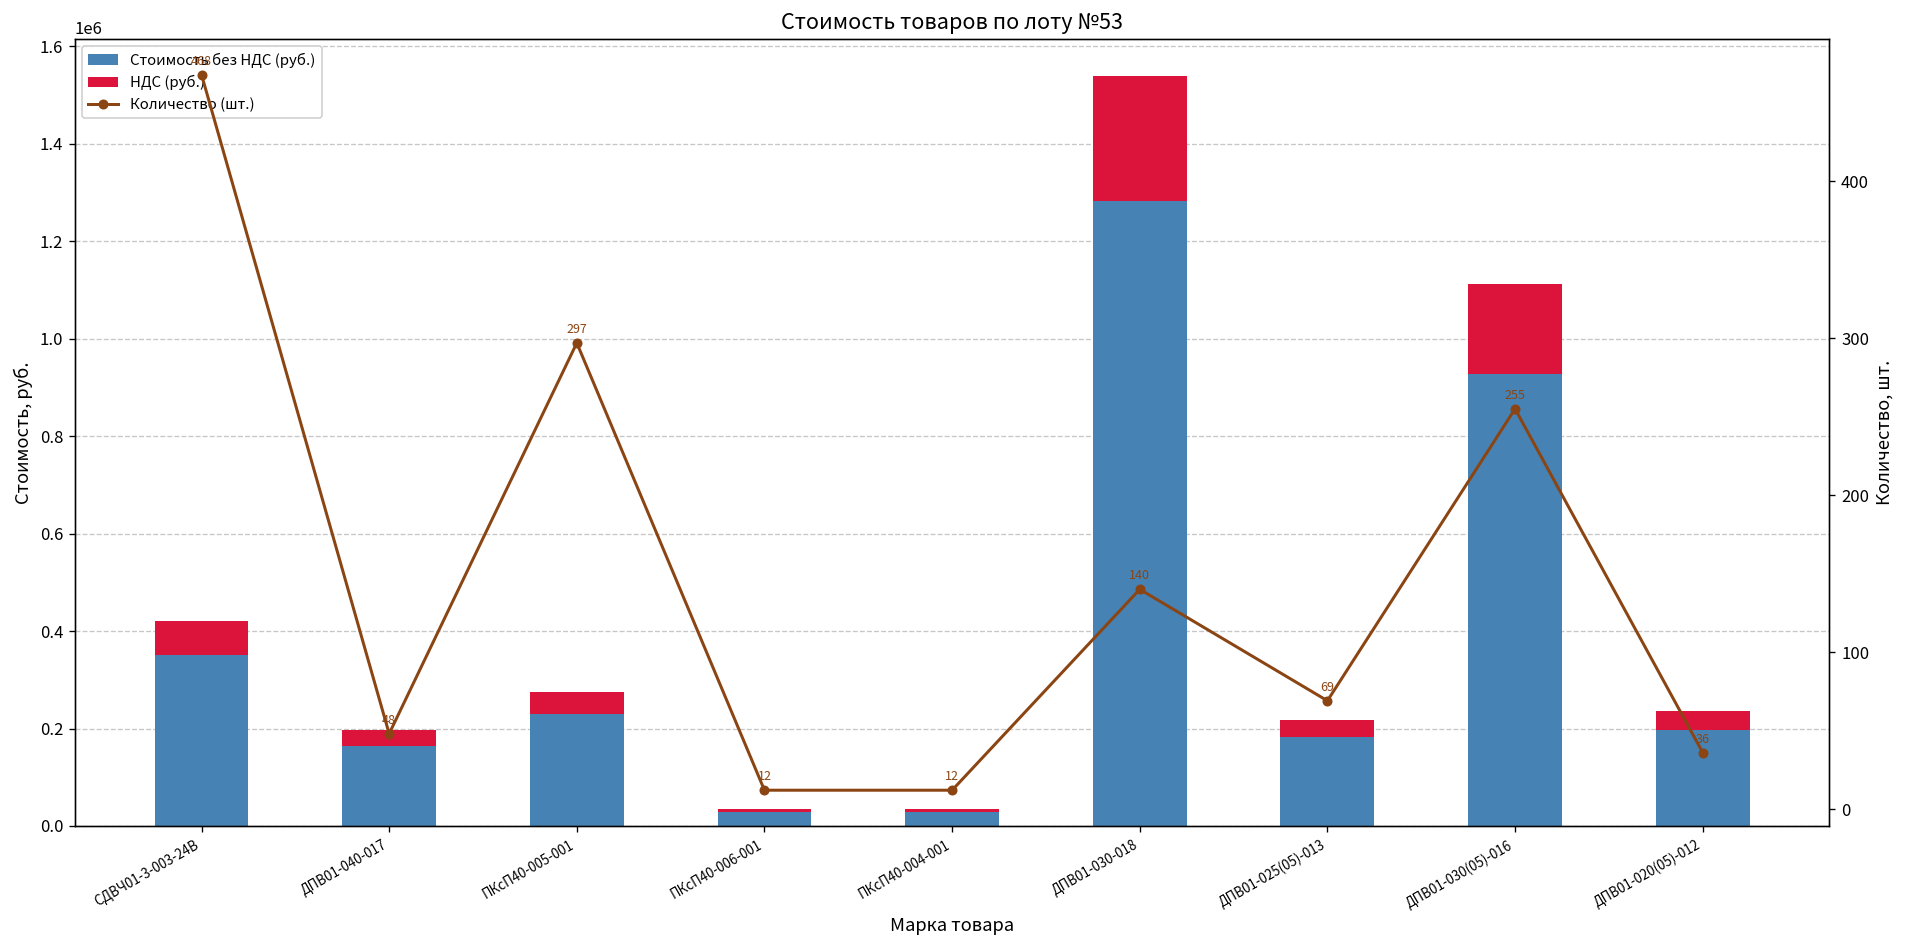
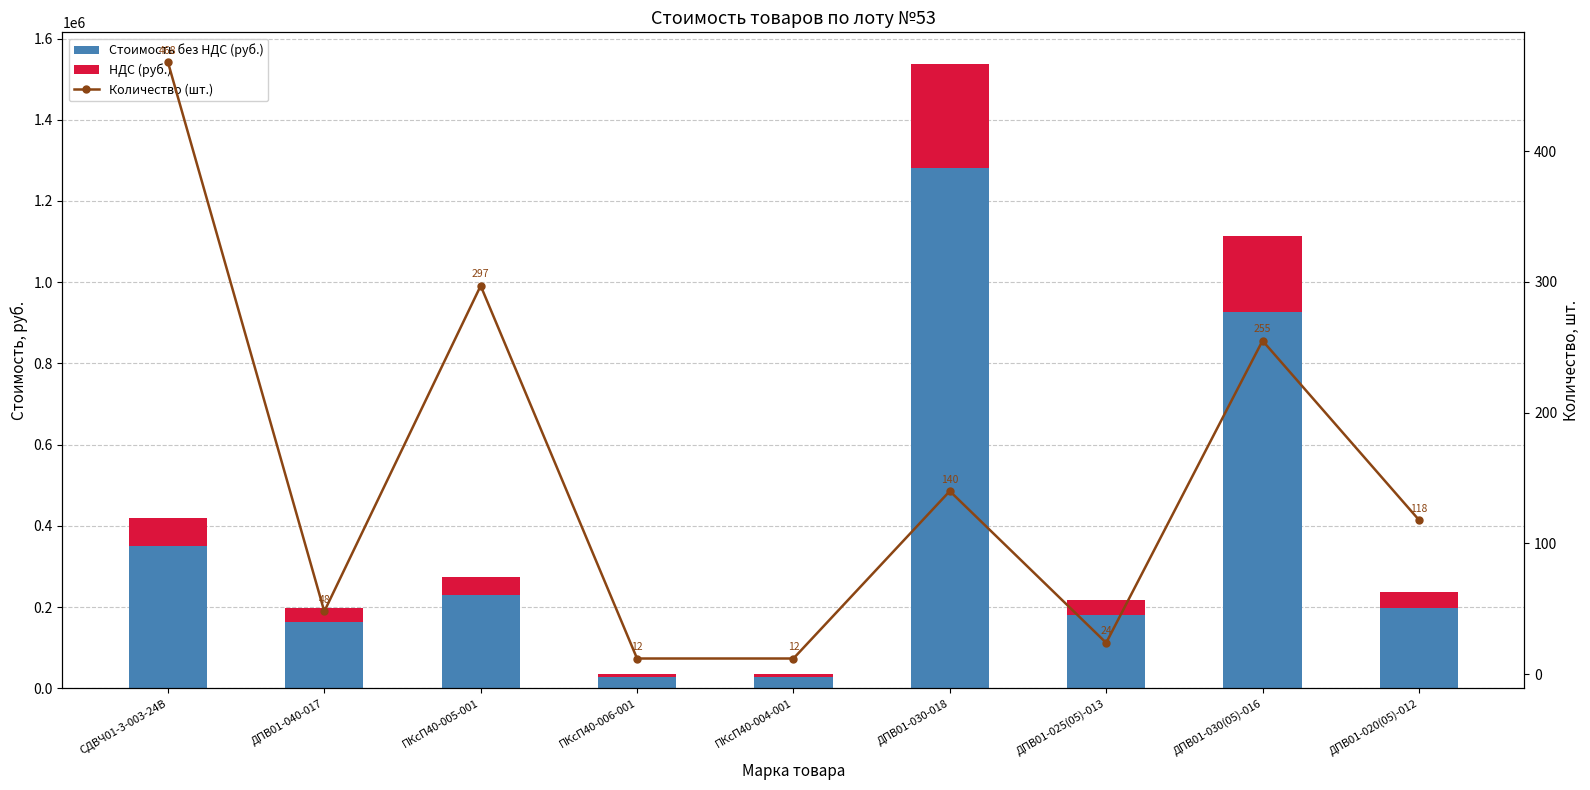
Количество (шт.), ДПВ01-025(05)-013: 69 -> 24
Количество (шт.), ДПВ01-020(05)-012: 36 -> 118
